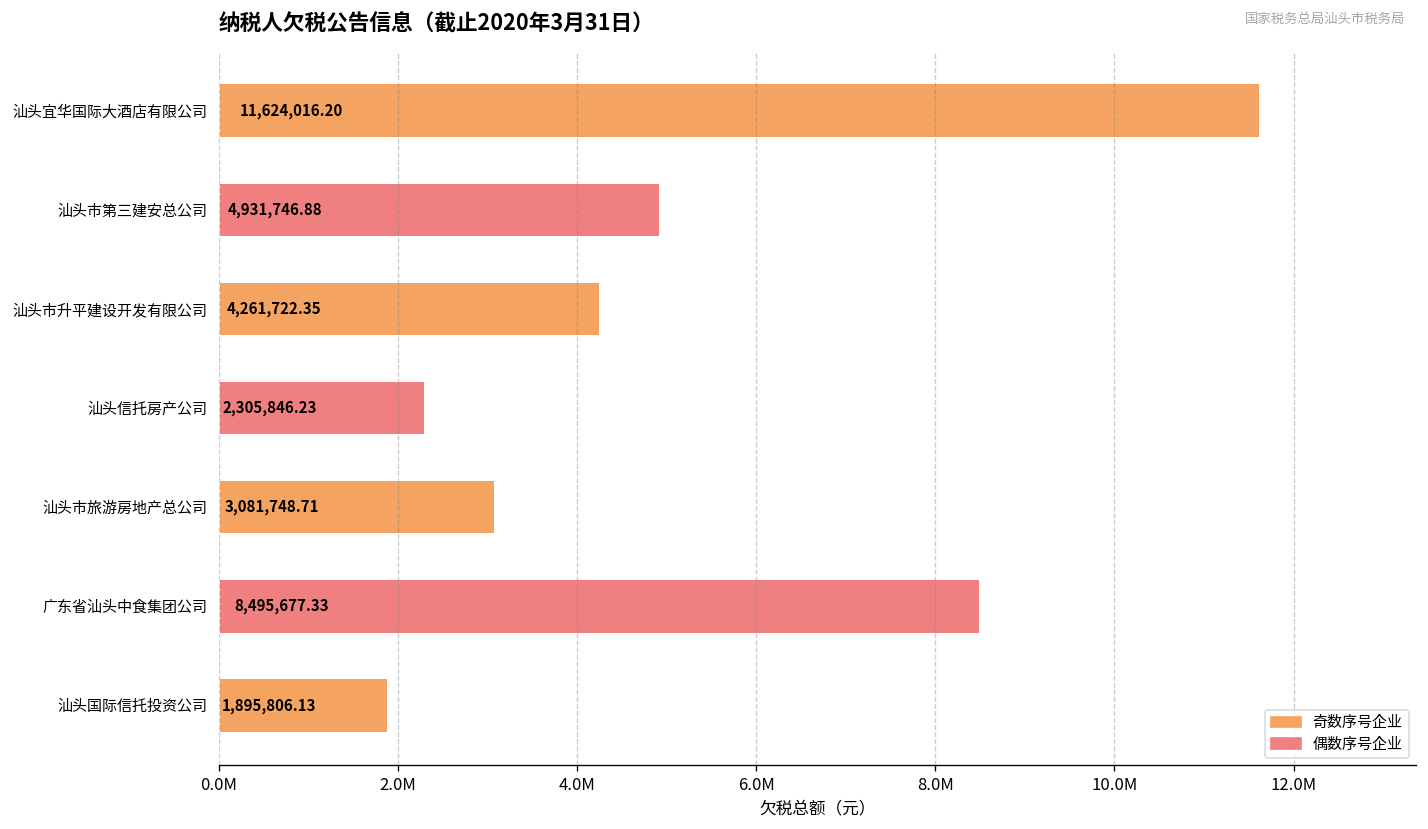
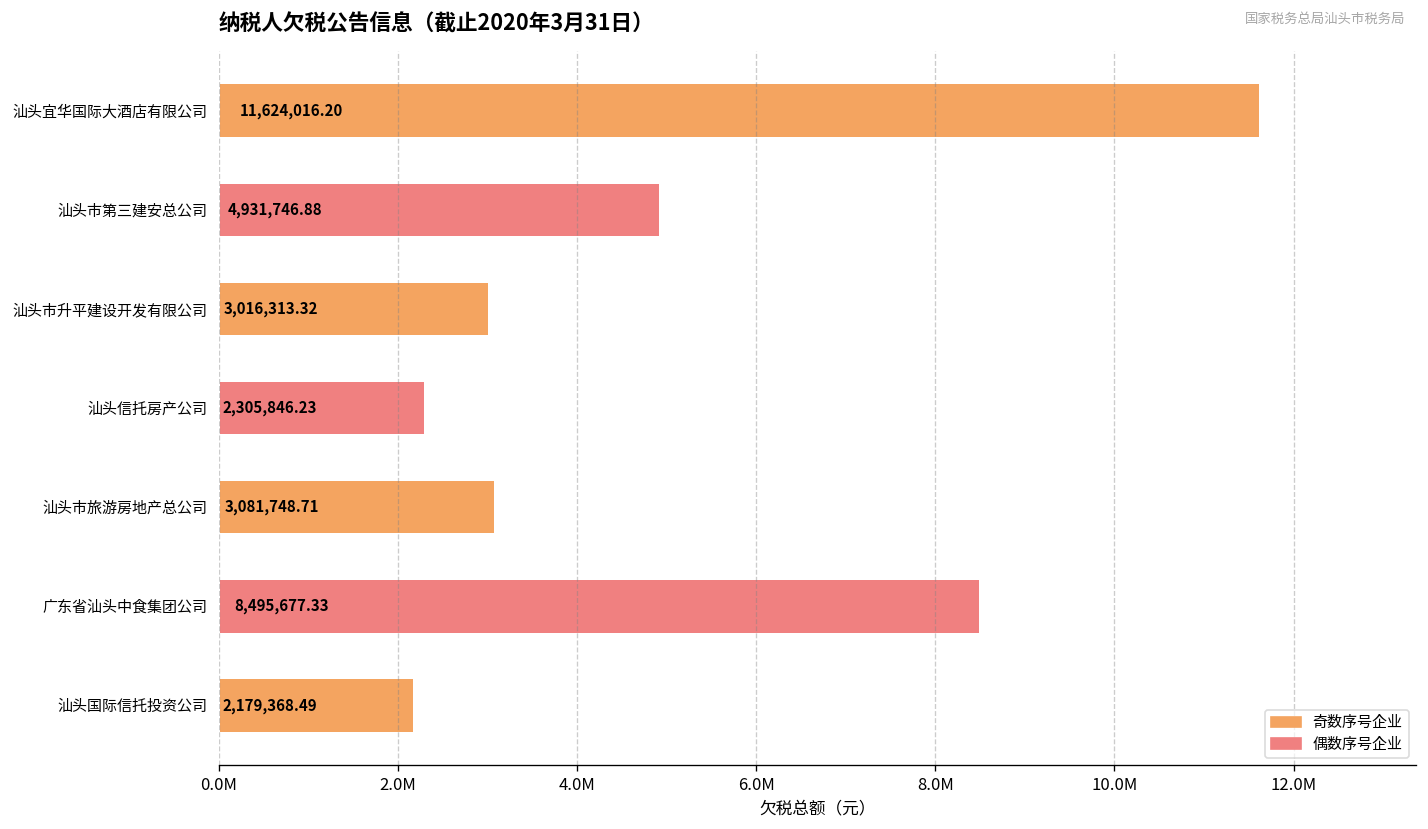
汕头市升平建设开发有限公司: 4,261,722.35 -> 3,016,313.32
汕头国际信托投资公司: 1,895,806.13 -> 2,179,368.49
